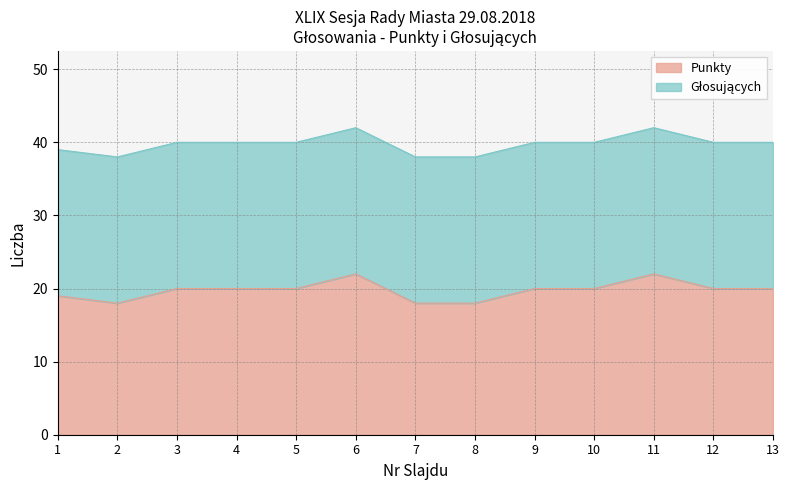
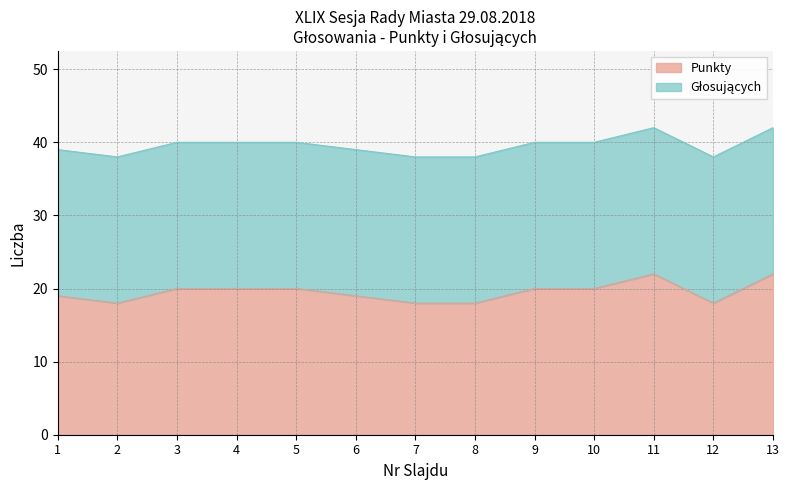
Punkty, 6: 22 -> 19
Punkty, 12: 20 -> 18
Punkty, 13: 20 -> 22
